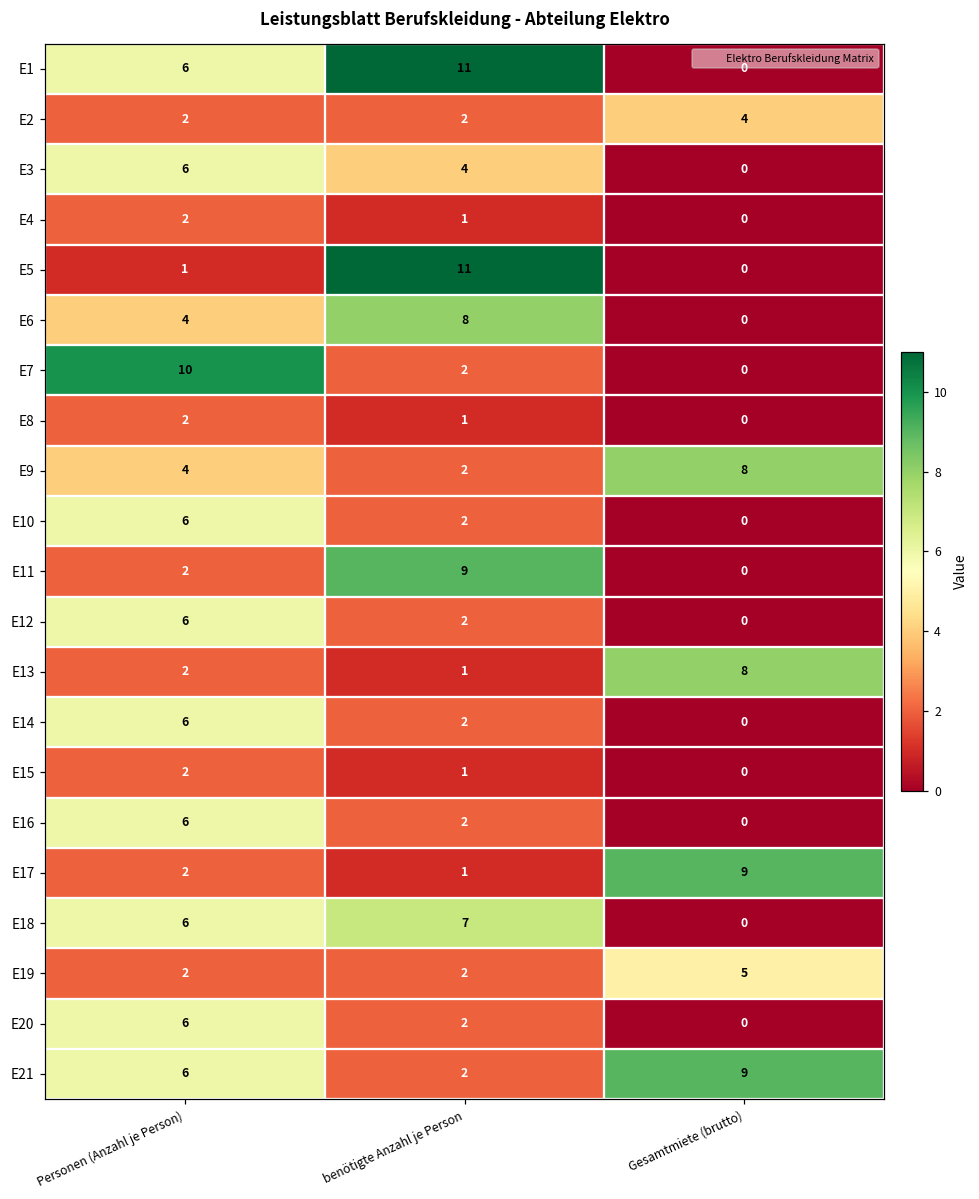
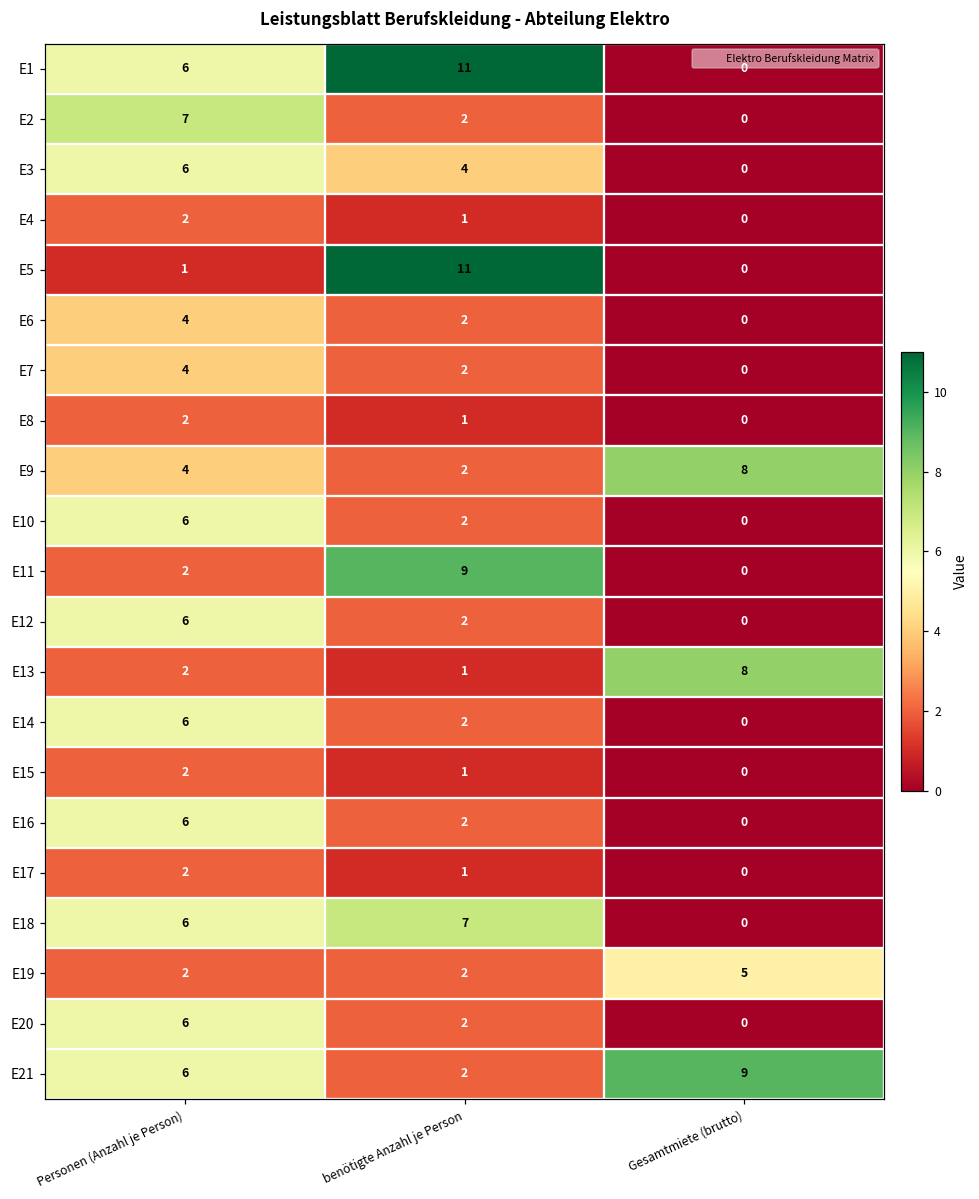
E2, Personen (Anzahl je Person): 2 -> 7
E2, Gesamtmiete (brutto): 4 -> 0
E6, benötigte Anzahl je Person: 8 -> 2
E7, Personen (Anzahl je Person): 10 -> 4
E17, Gesamtmiete (brutto): 9 -> 0
